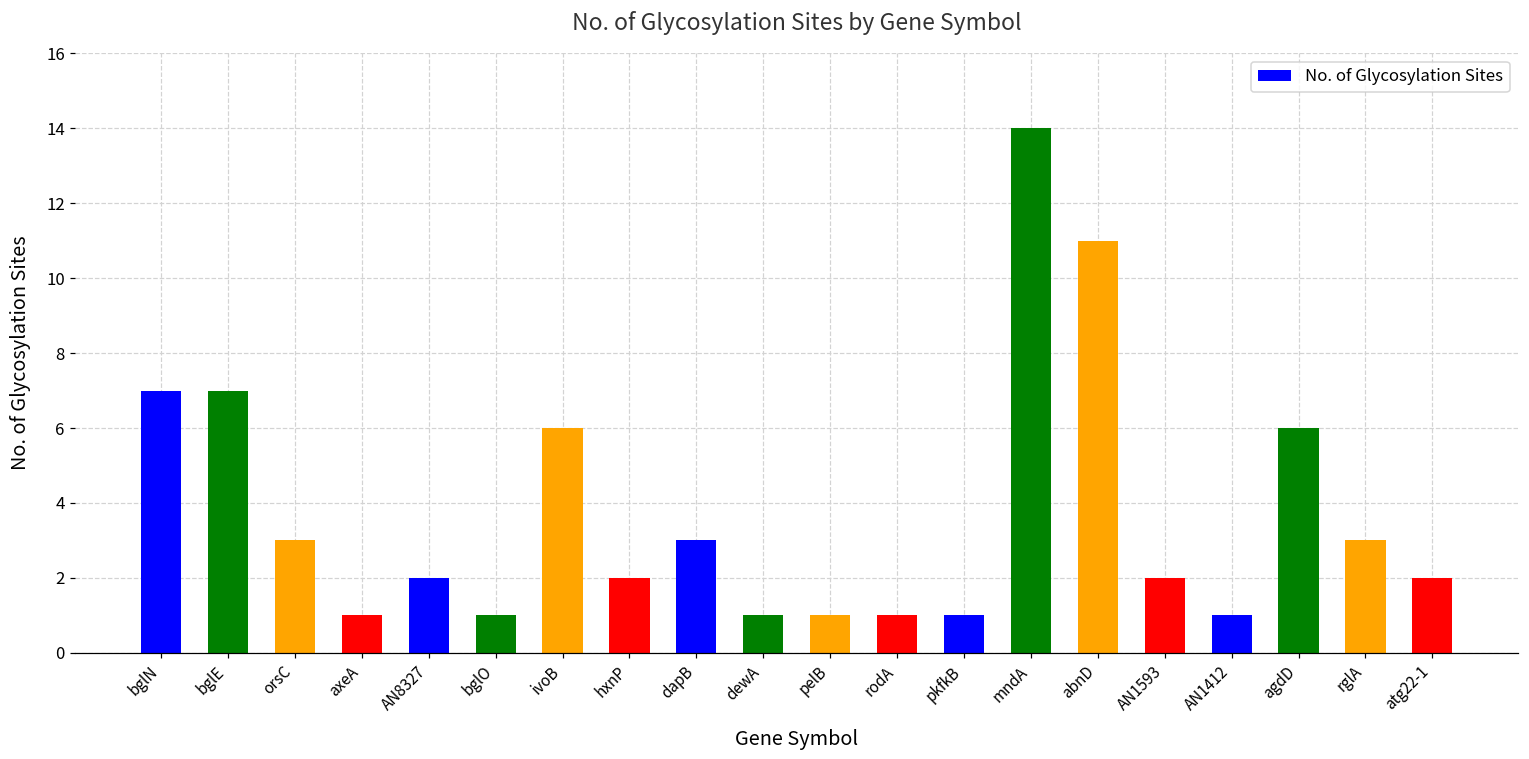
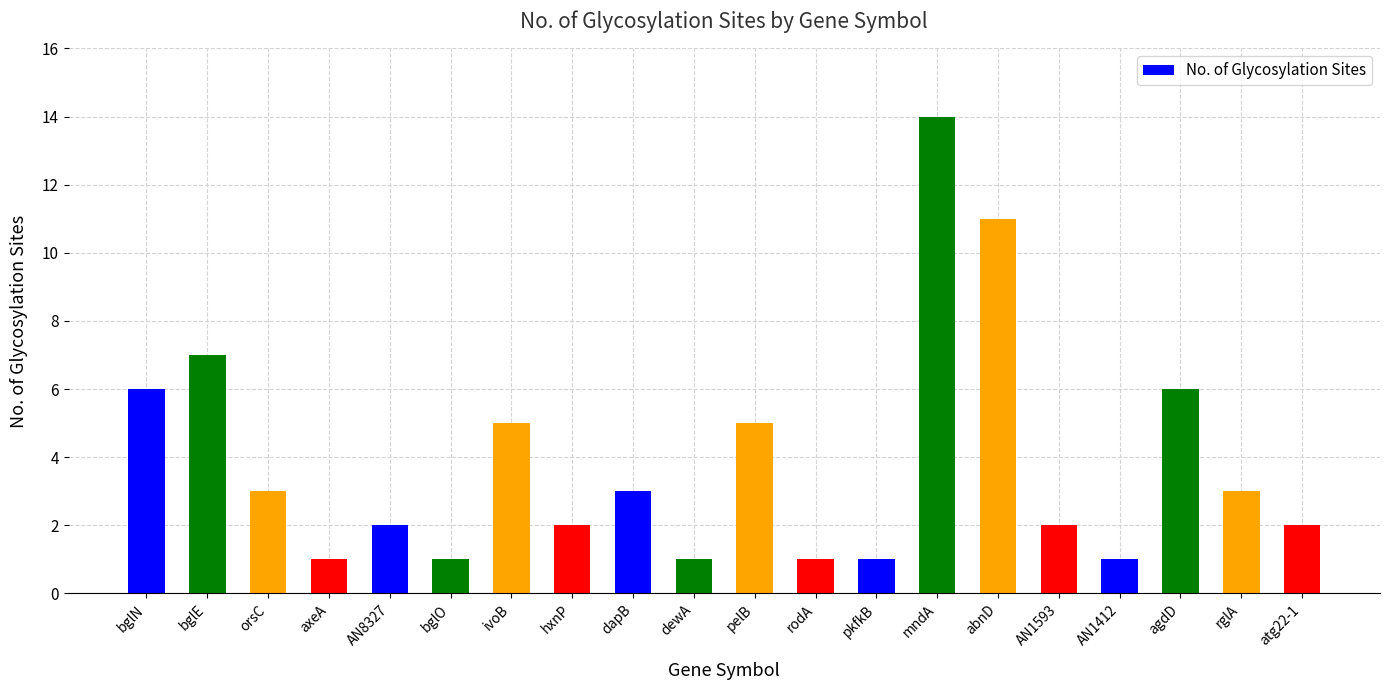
bglN: 7 -> 6
ivoB: 6 -> 5
pelB: 1 -> 5
